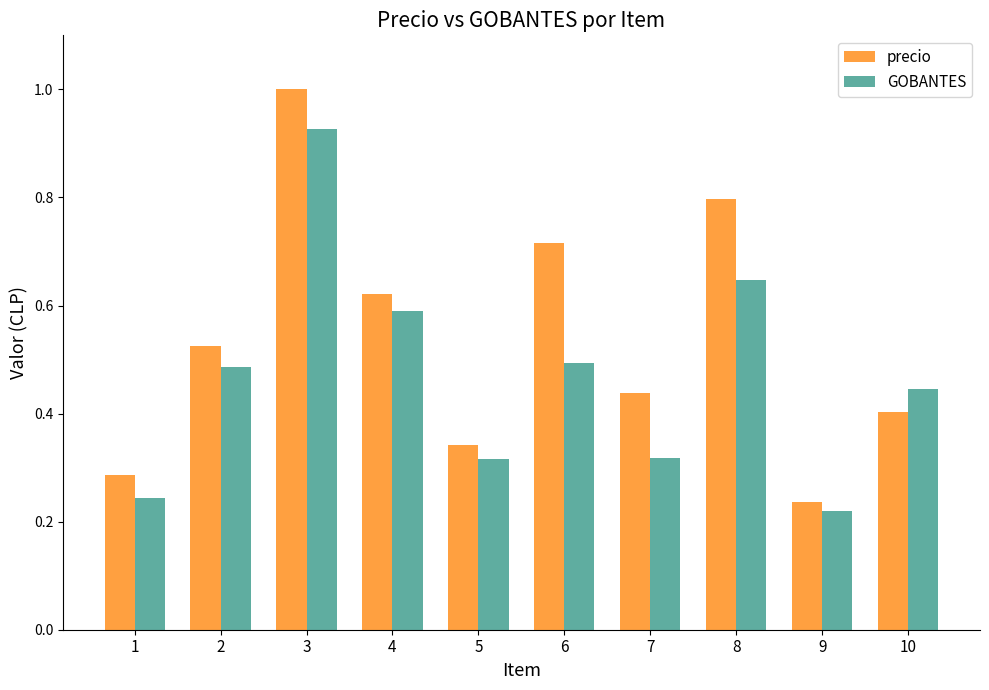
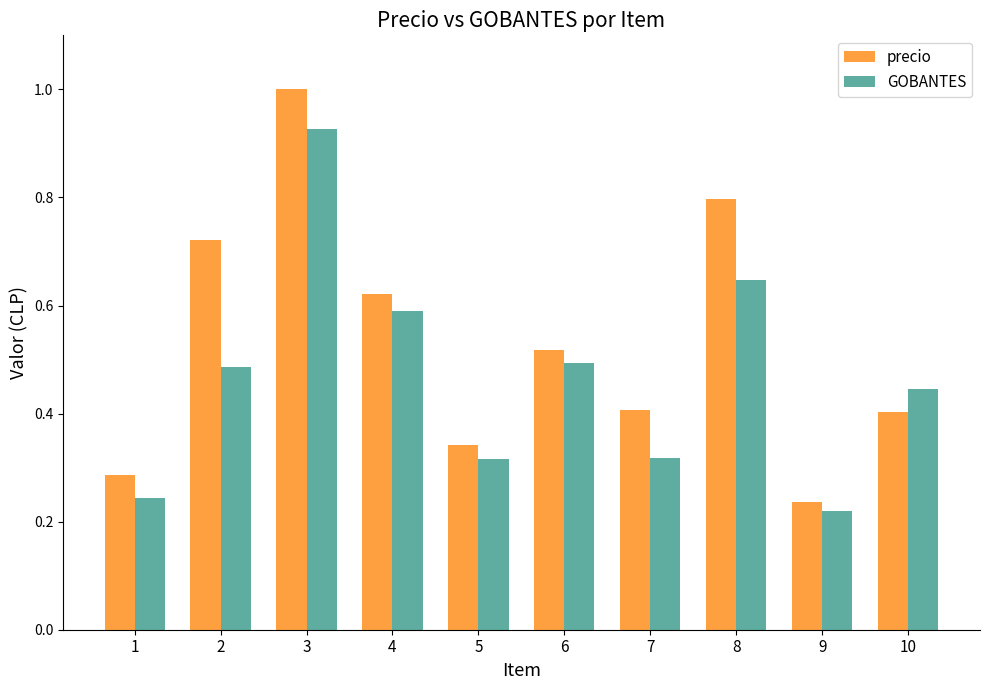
precio, 2: 0.52 -> 0.72
precio, 6: 0.72 -> 0.52
precio, 7: 0.44 -> 0.41
